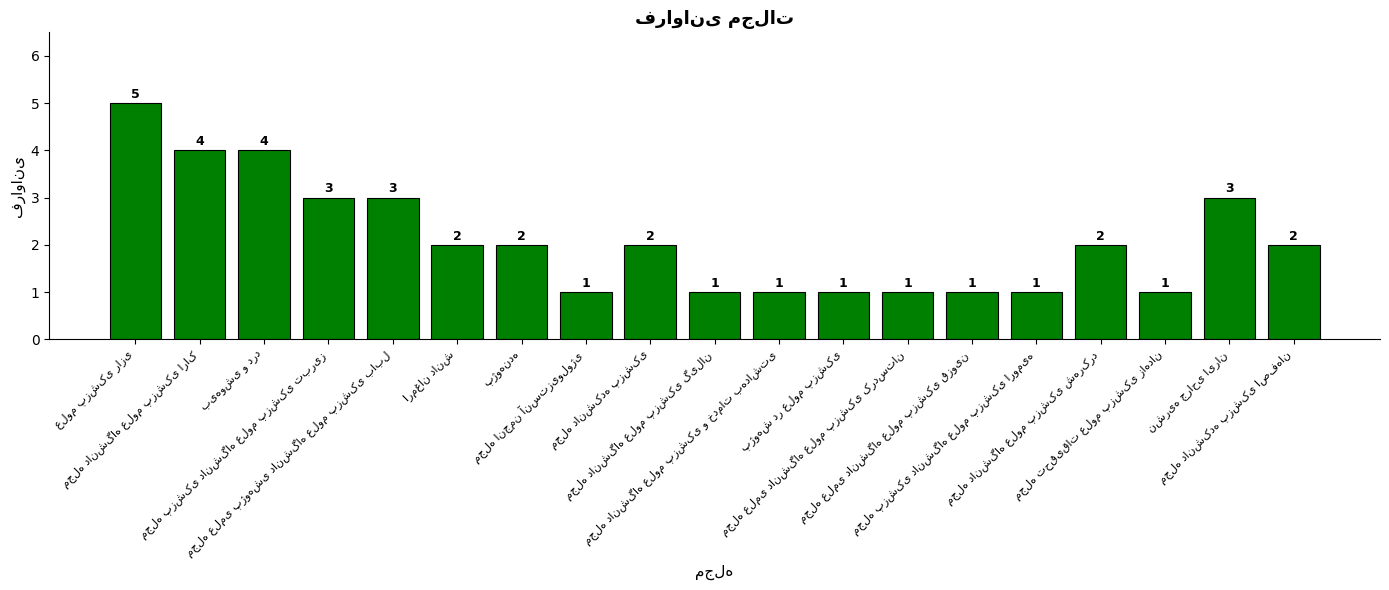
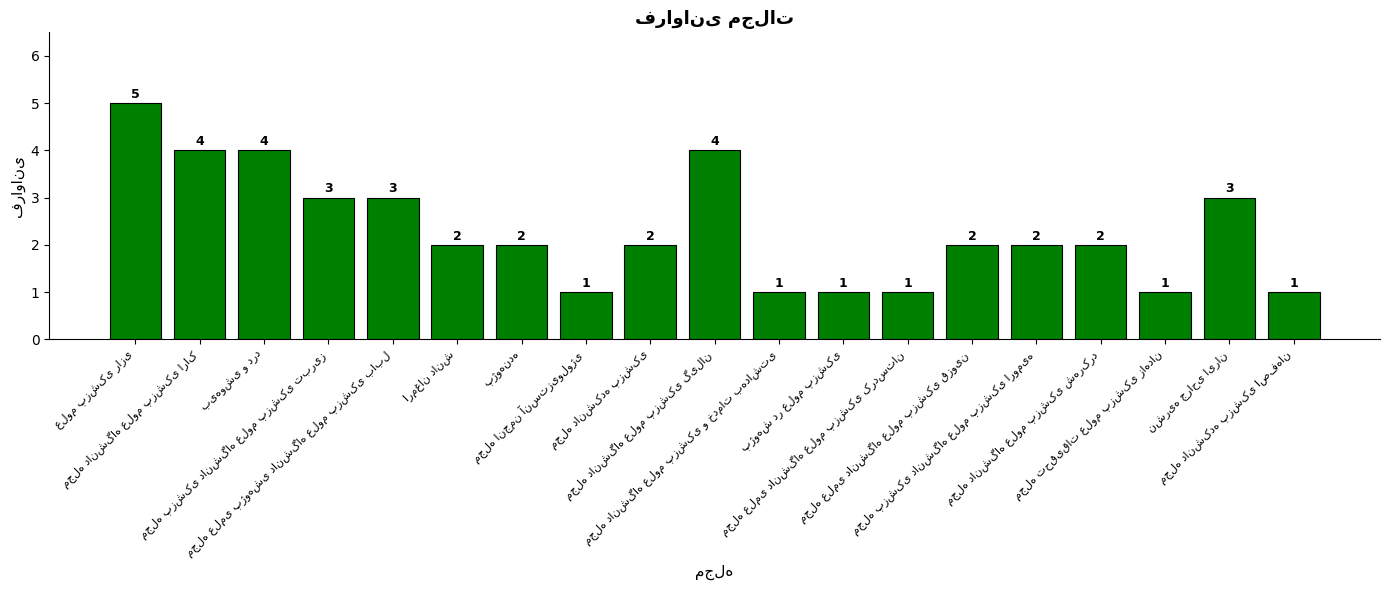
مجله دانشگاه علوم پزشکی گیلان: 1 -> 4
مجله علمی دانشگاه علوم پزشکی قزوین: 1 -> 2
مجله پزشکی دانشگاه علوم پزشکی ارومیه: 1 -> 2
مجله دانشکده پزشکی اصفهان: 2 -> 1
